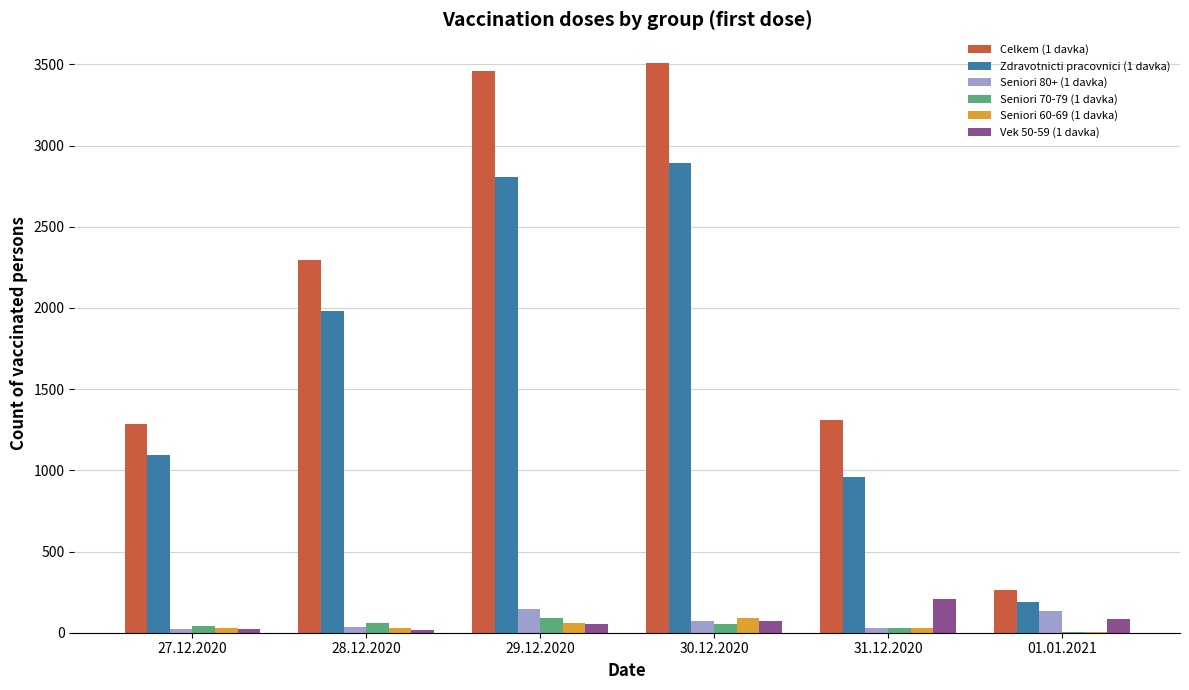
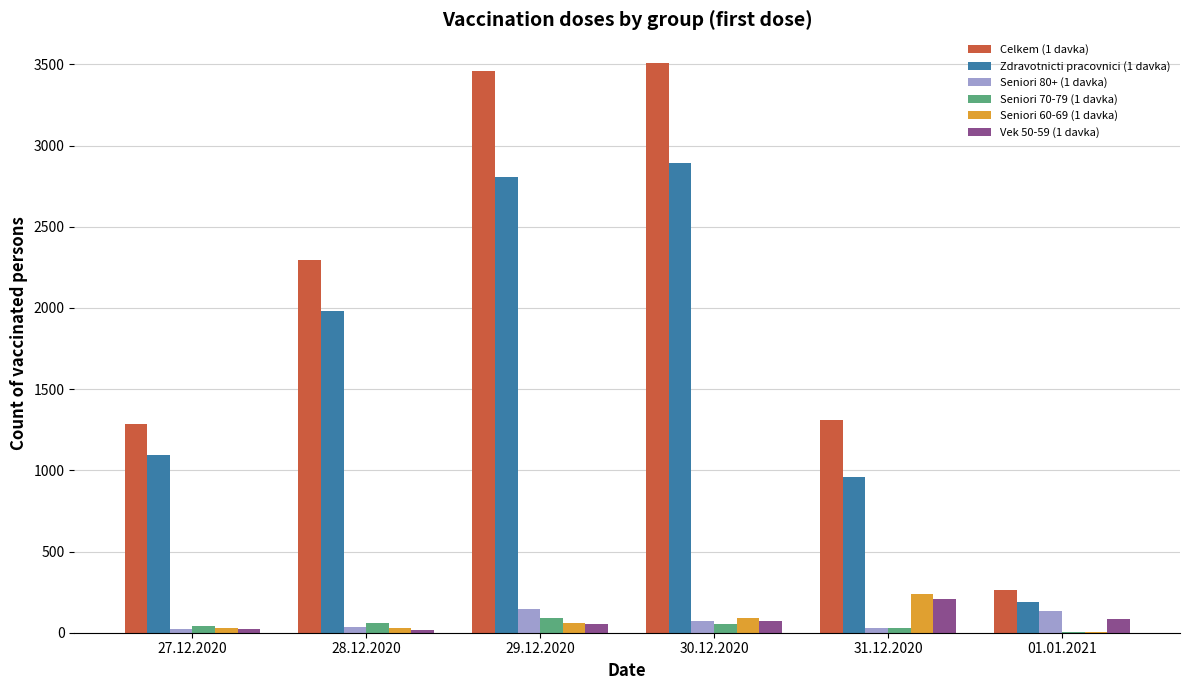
Seniori 60-69 (1 davka), 31.12.2020: 30 -> 240
